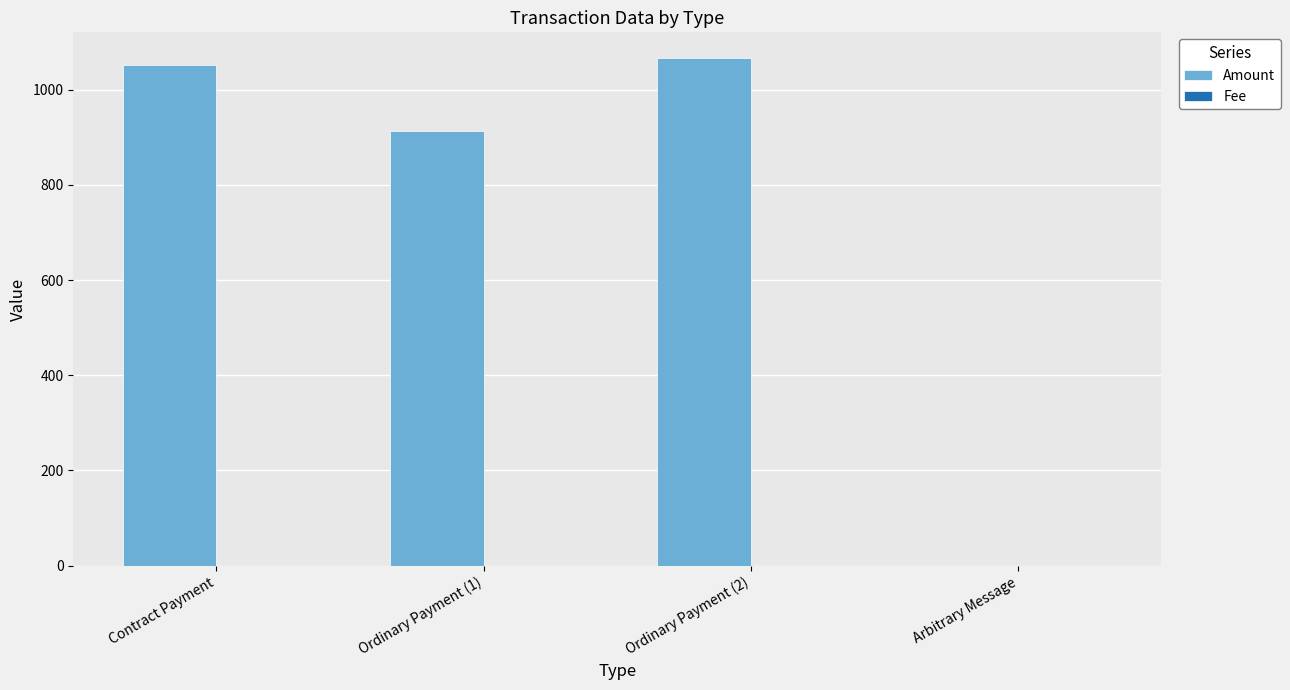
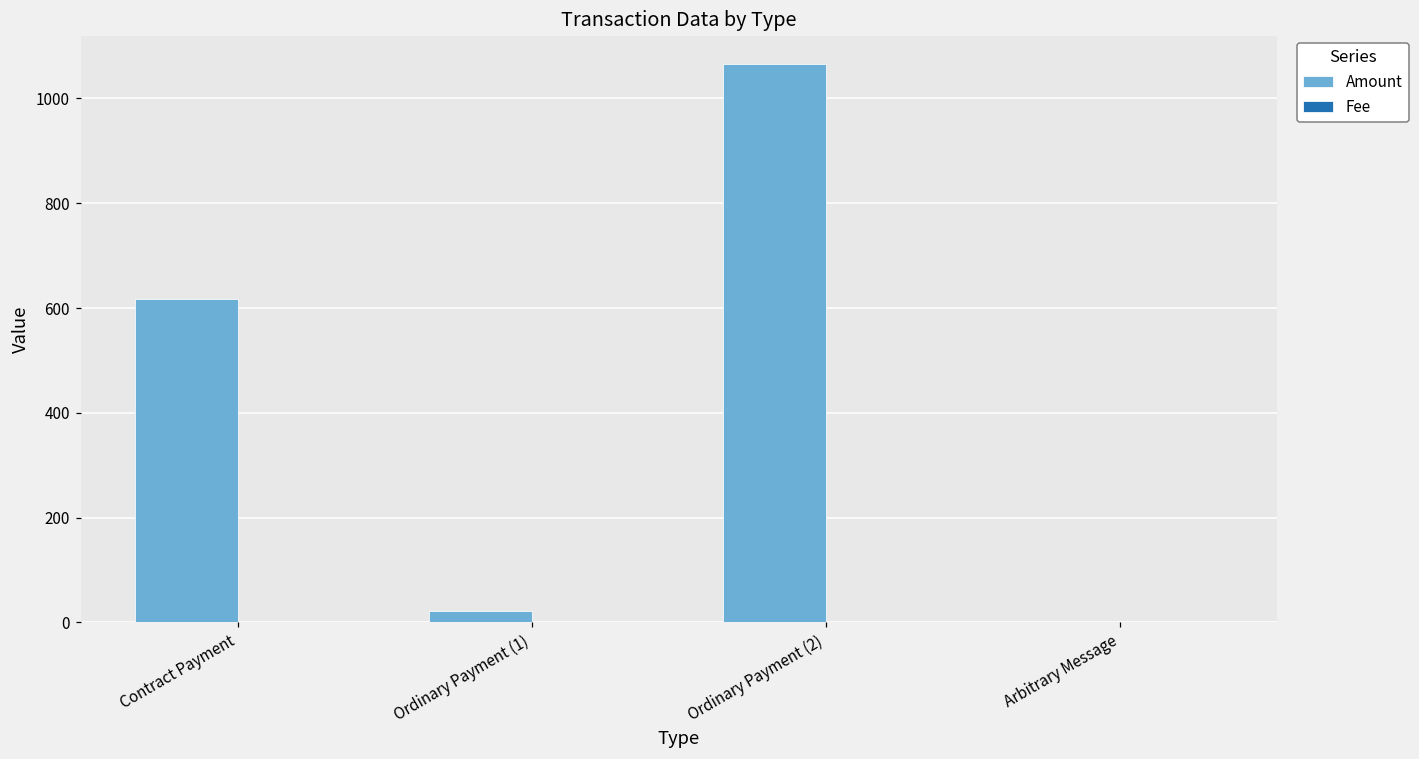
Amount, Contract Payment: 1050 -> 620
Amount, Ordinary Payment (1): 910 -> 20
